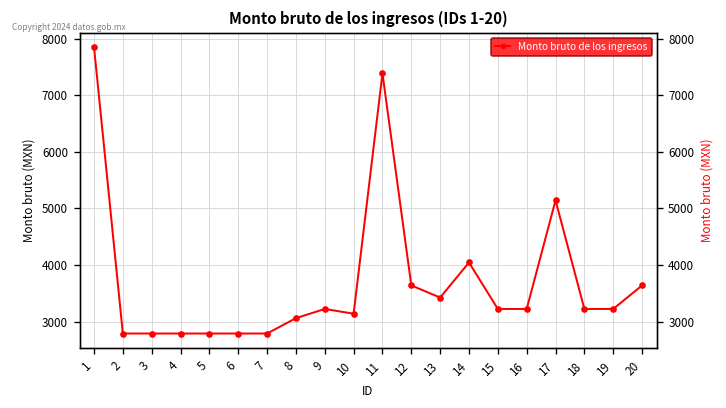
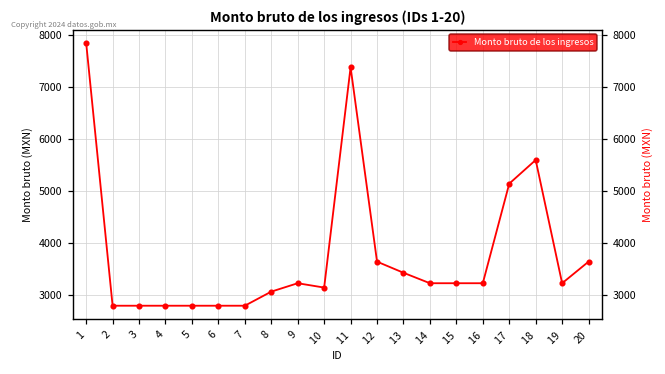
14: 4000 -> 3200
18: 3200 -> 5600
